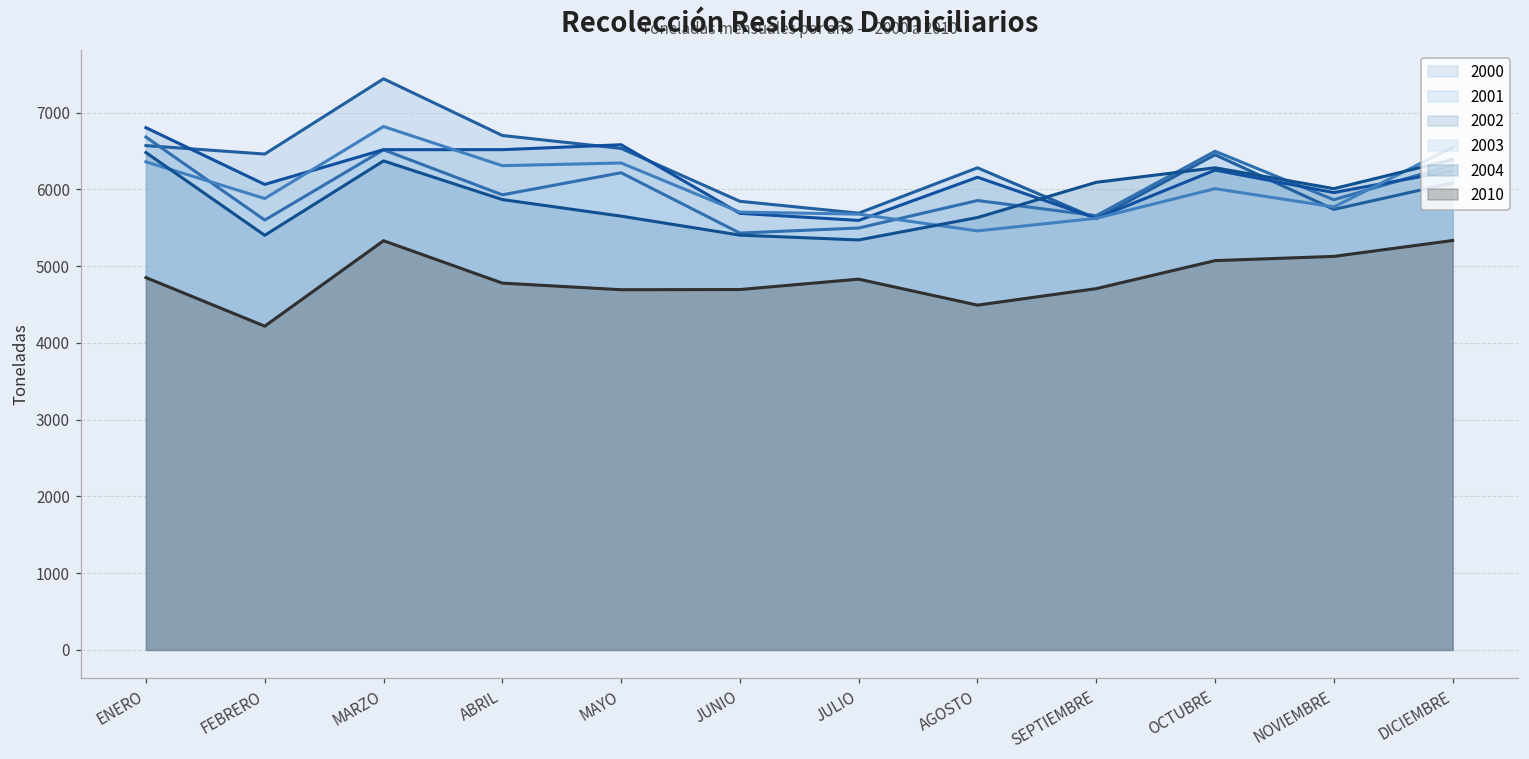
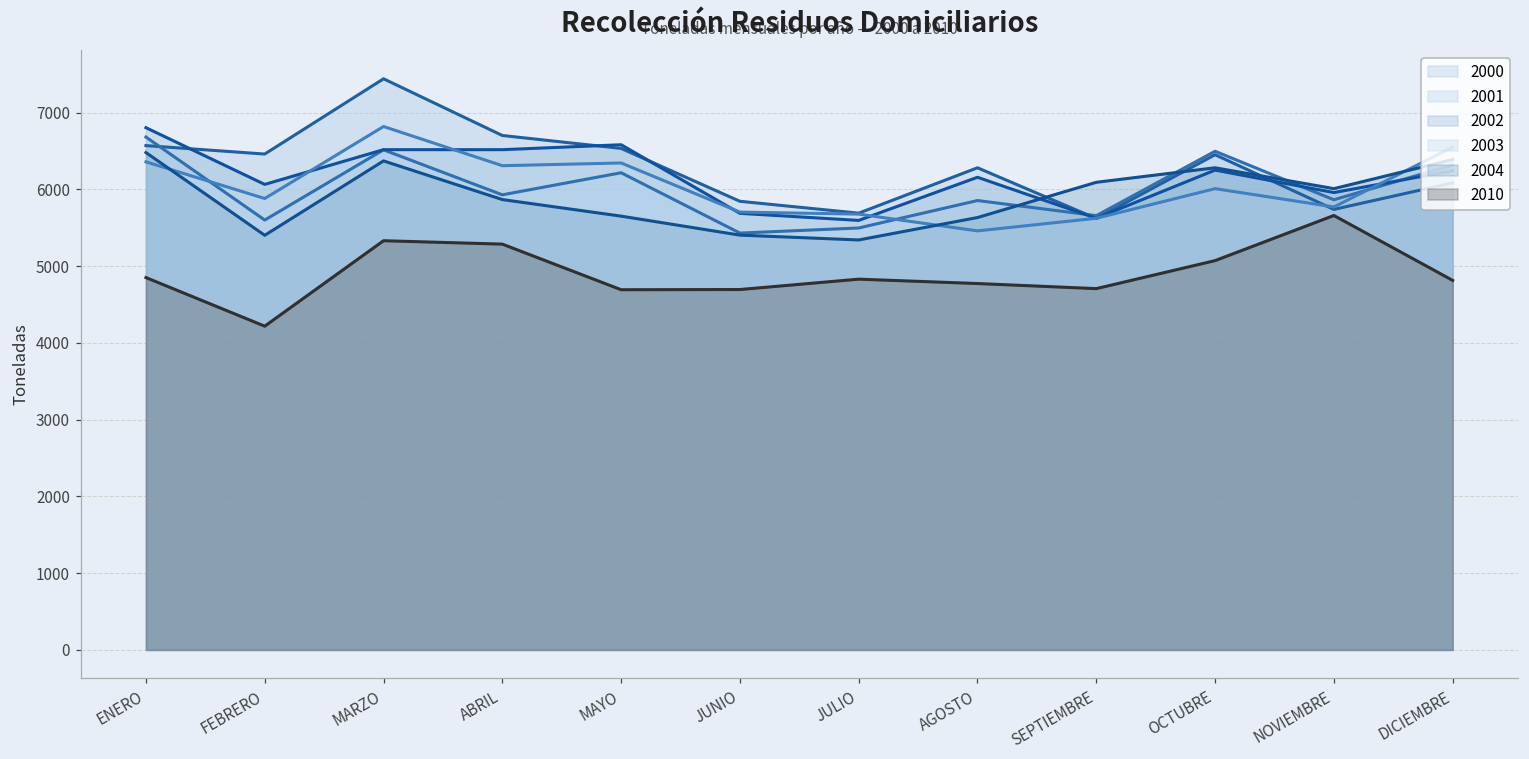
2010, ABRIL: 4800 -> 5300
2010, AGOSTO: 4500 -> 4800
2010, NOVIEMBRE: 5100 -> 5700
2010, DICIEMBRE: 5300 -> 4800
